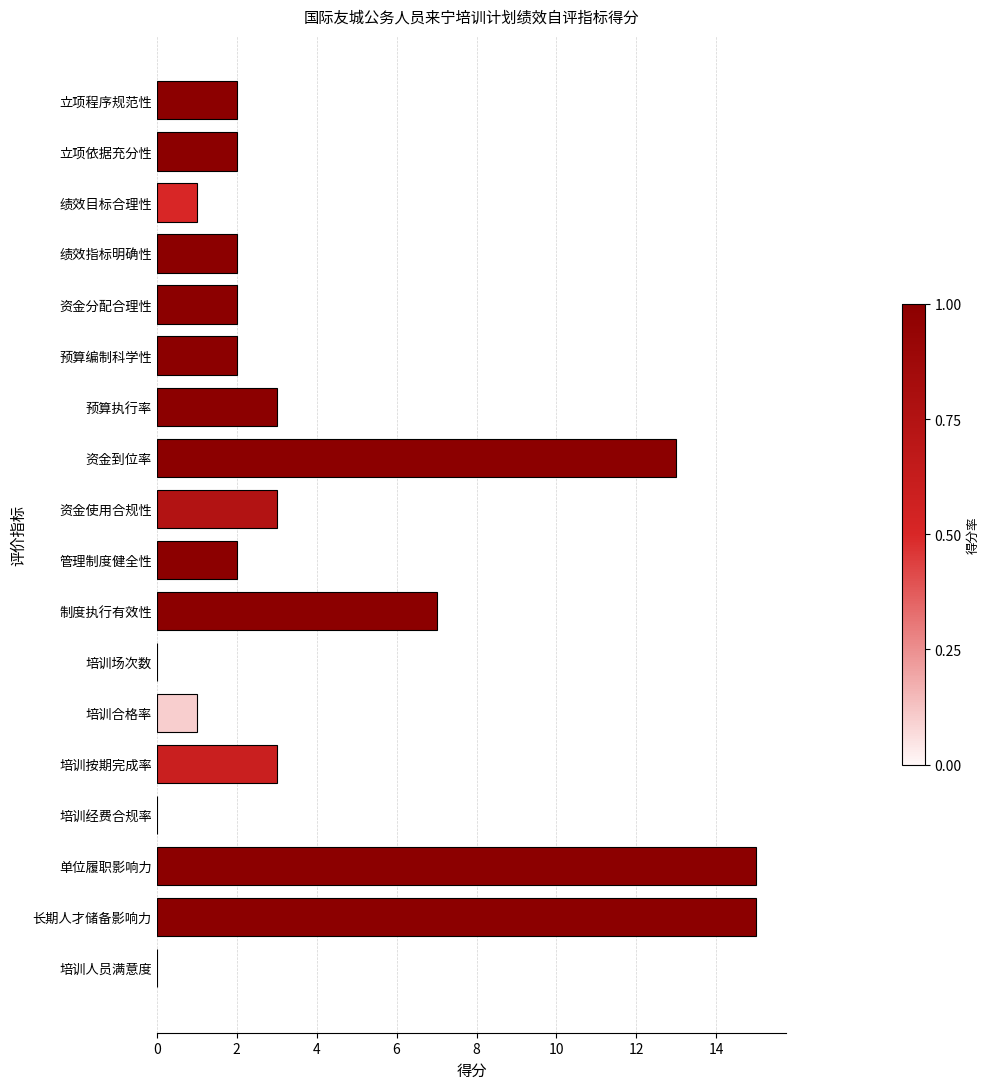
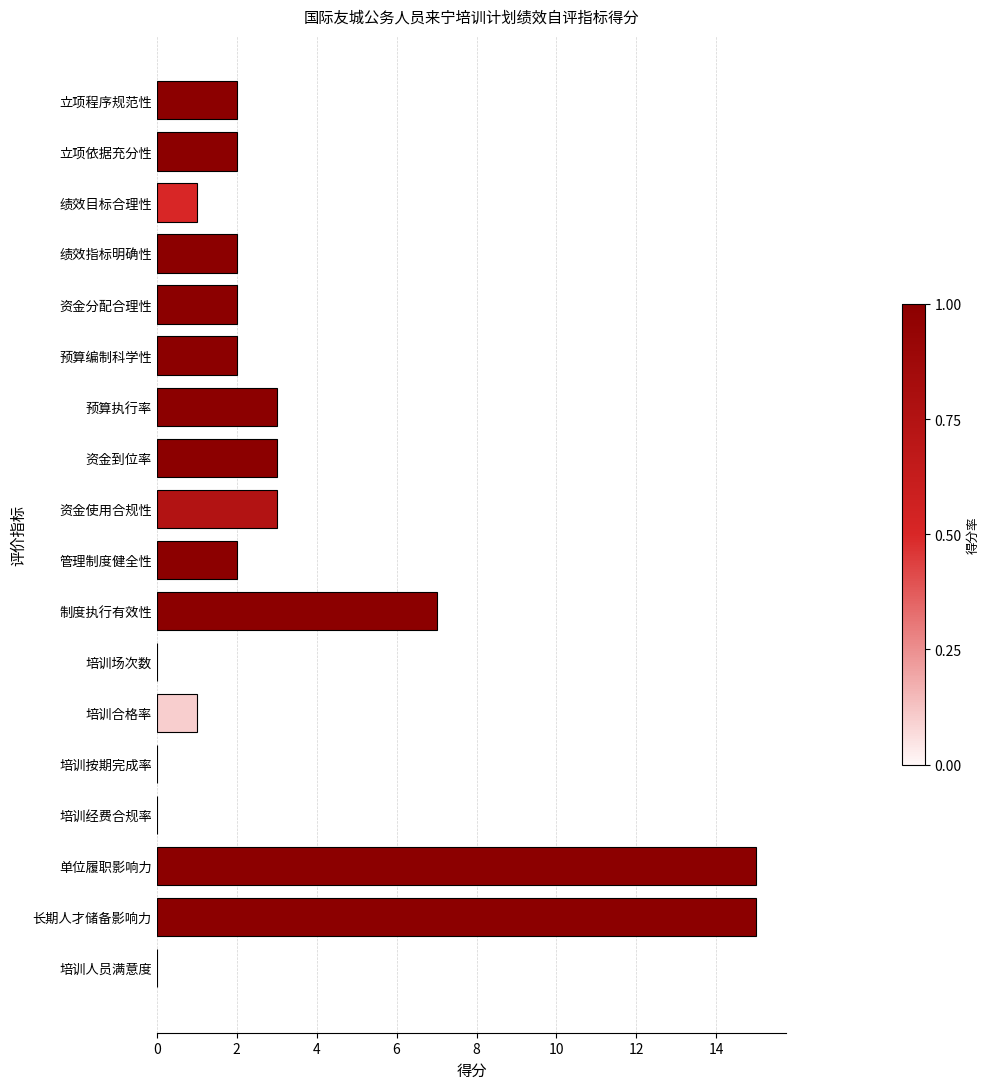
资金到位率: 13 -> 3
培训按期完成率: 3 -> 0
